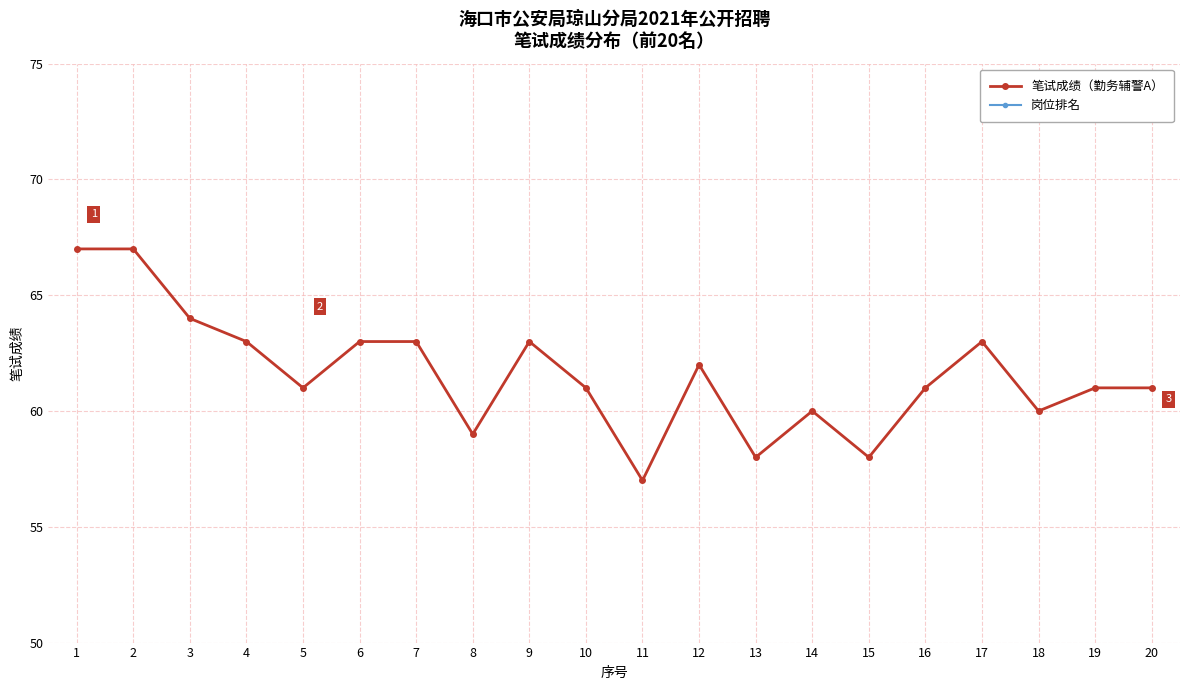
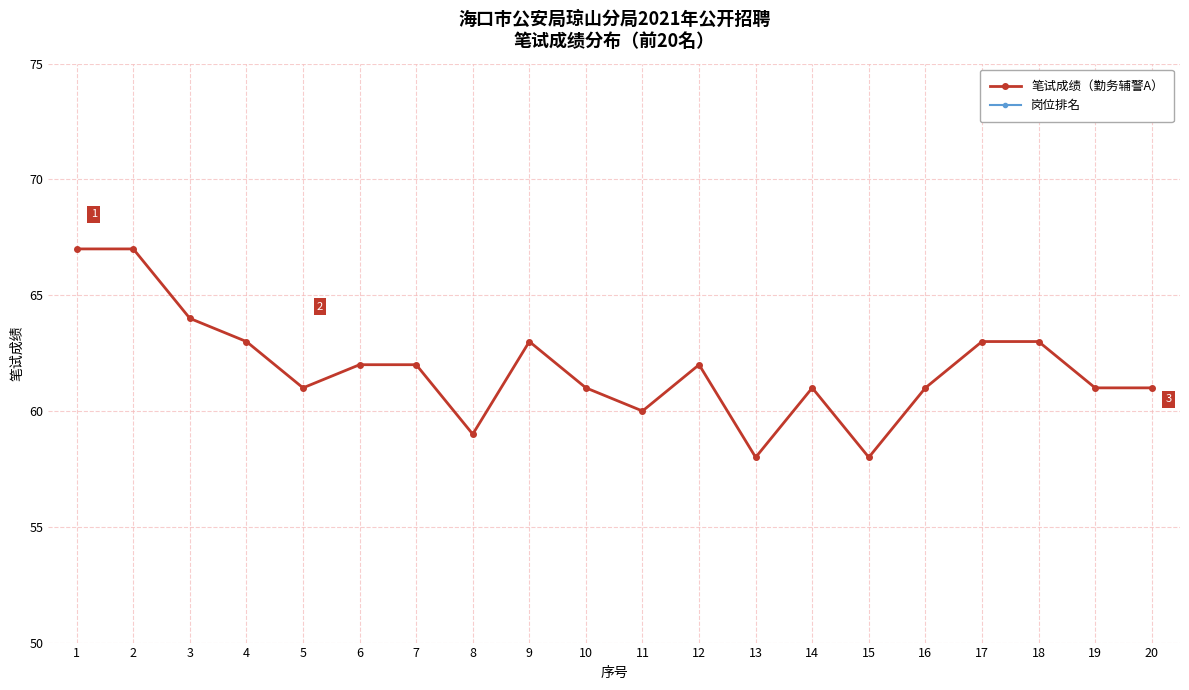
笔试成绩（勤务辅警A）, 6: 63 -> 62
笔试成绩（勤务辅警A）, 7: 63 -> 62
笔试成绩（勤务辅警A）, 11: 57 -> 60
笔试成绩（勤务辅警A）, 14: 60 -> 61
笔试成绩（勤务辅警A）, 18: 60 -> 63
